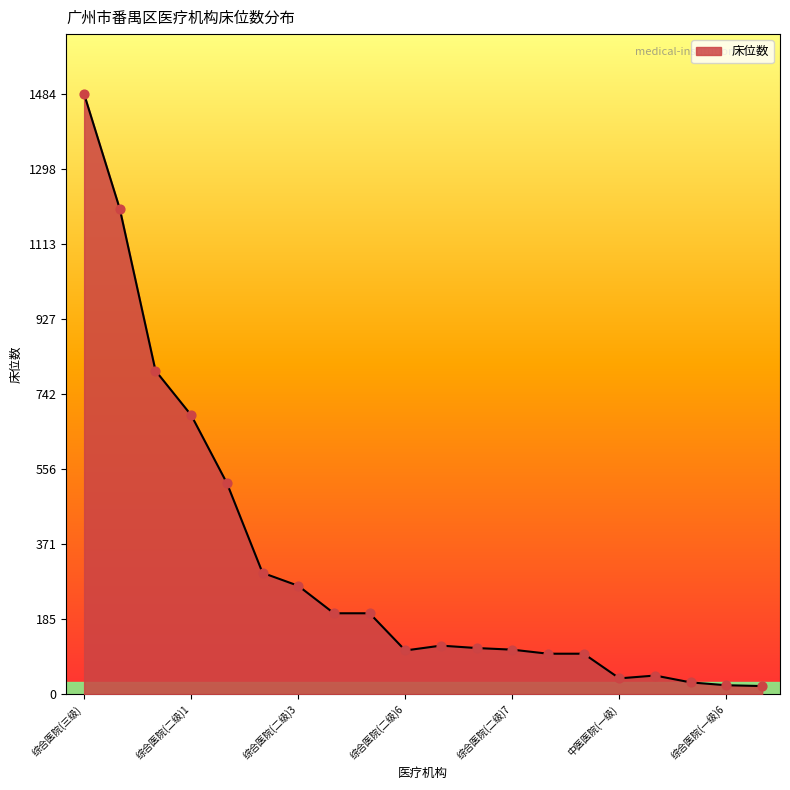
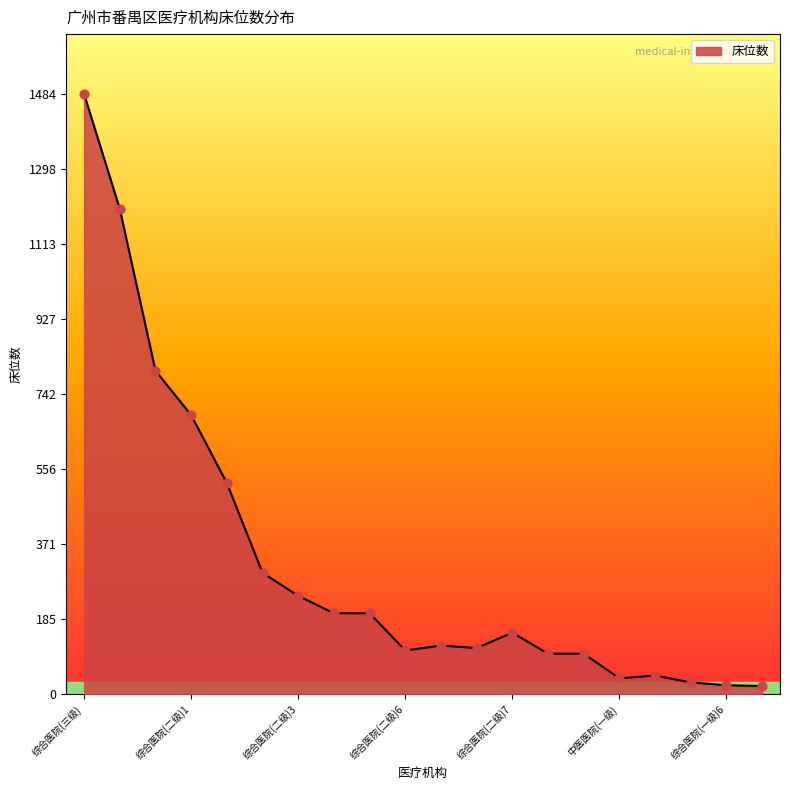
综合医院(二级)3: 270 -> 240
综合医院(二级)7: 110 -> 150
